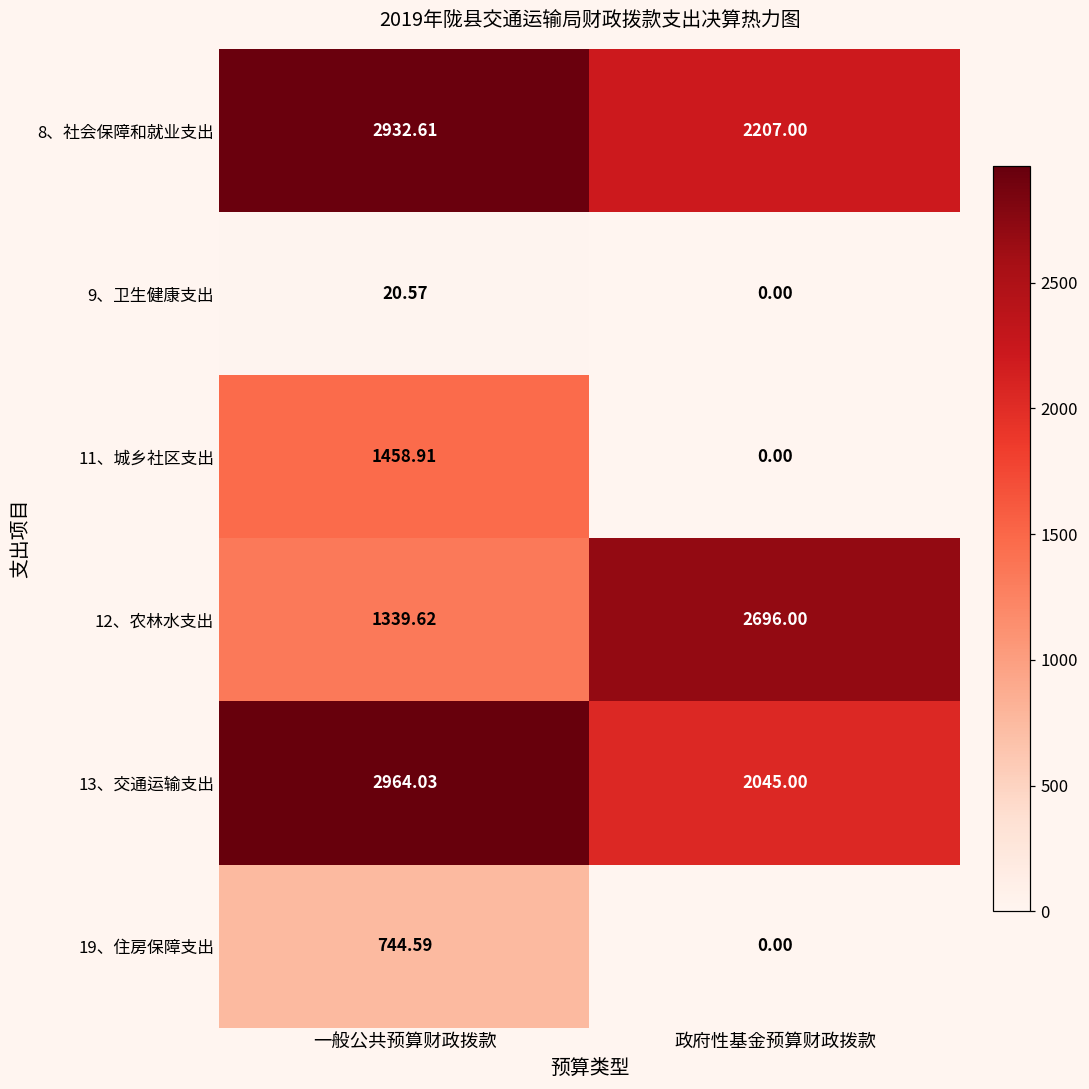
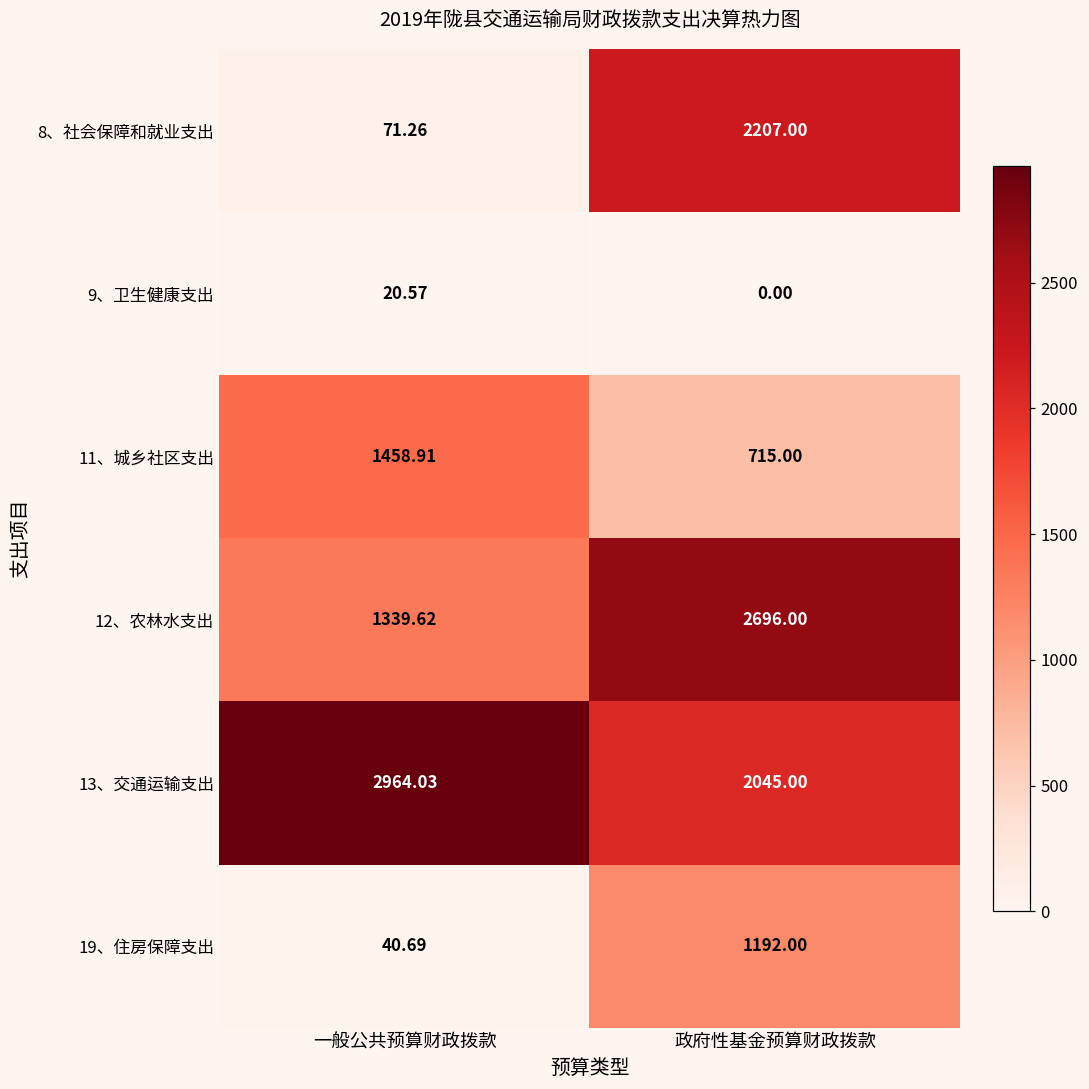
8、社会保障和就业支出, 一般公共预算财政拨款: 2932.61 -> 71.26
11、城乡社区支出, 政府性基金预算财政拨款: 0.00 -> 715.00
19、住房保障支出, 一般公共预算财政拨款: 744.59 -> 40.69
19、住房保障支出, 政府性基金预算财政拨款: 0.00 -> 1192.00
